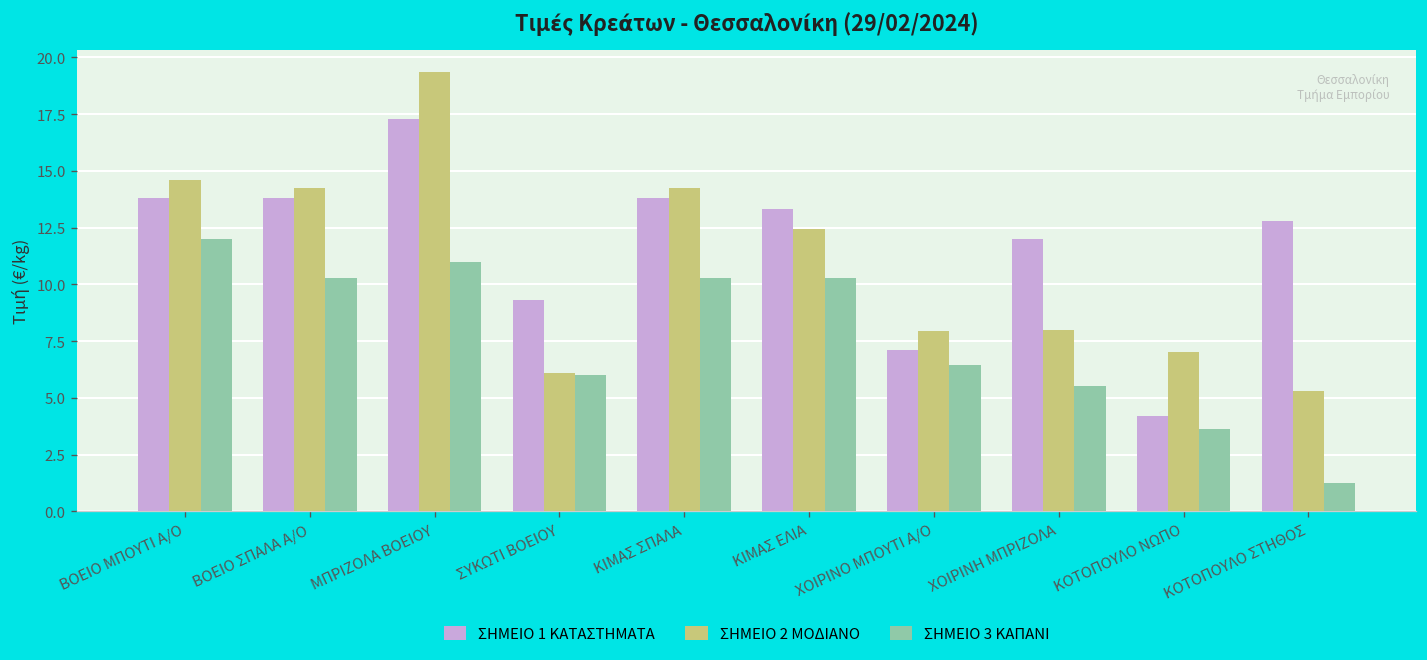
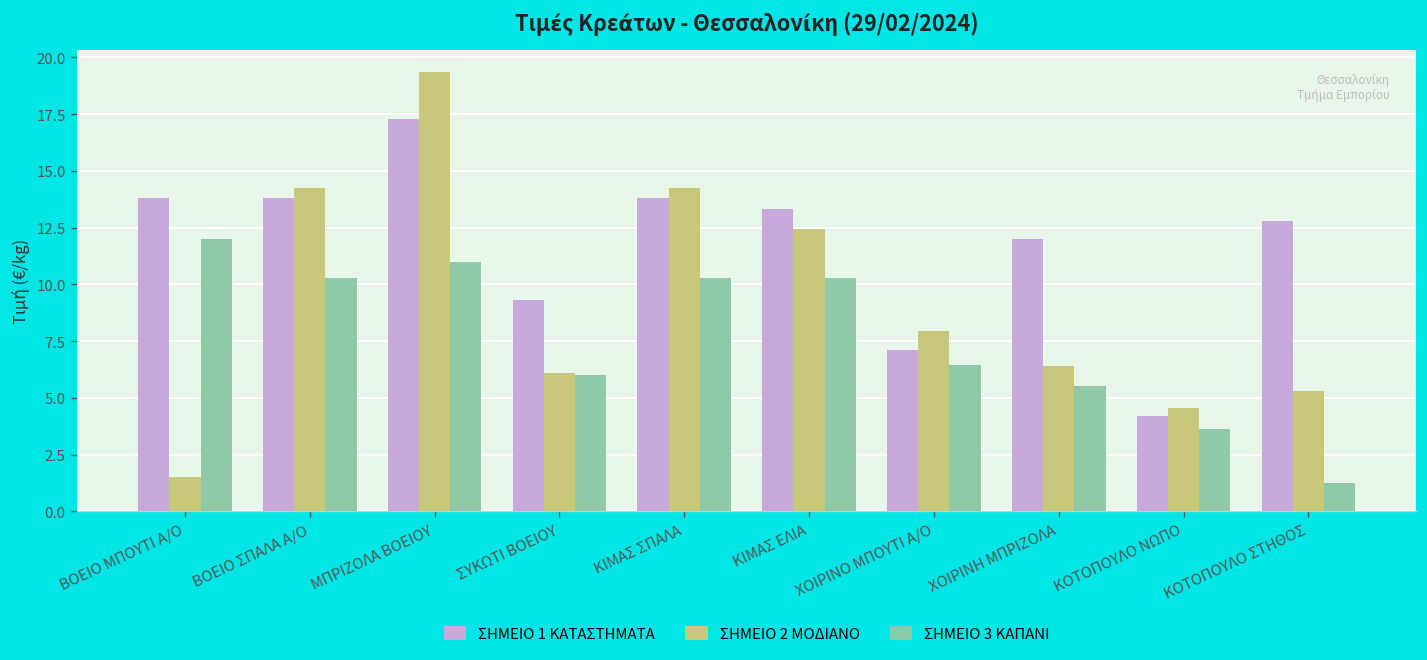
ΣΗΜΕΙΟ 2 ΜΟΔΙΑΝΟ, ΒΟΕΙΟ ΜΠΟΥΤΙ Α/Ο: 14.6 -> 1.5
ΣΗΜΕΙΟ 2 ΜΟΔΙΑΝΟ, ΧΟΙΡΙΝΗ ΜΠΡΙΖΟΛΑ: 8.0 -> 6.4
ΣΗΜΕΙΟ 2 ΜΟΔΙΑΝΟ, ΚΟΤΟΠΟΥΛΟ ΝΩΠΟ: 7.0 -> 4.6
